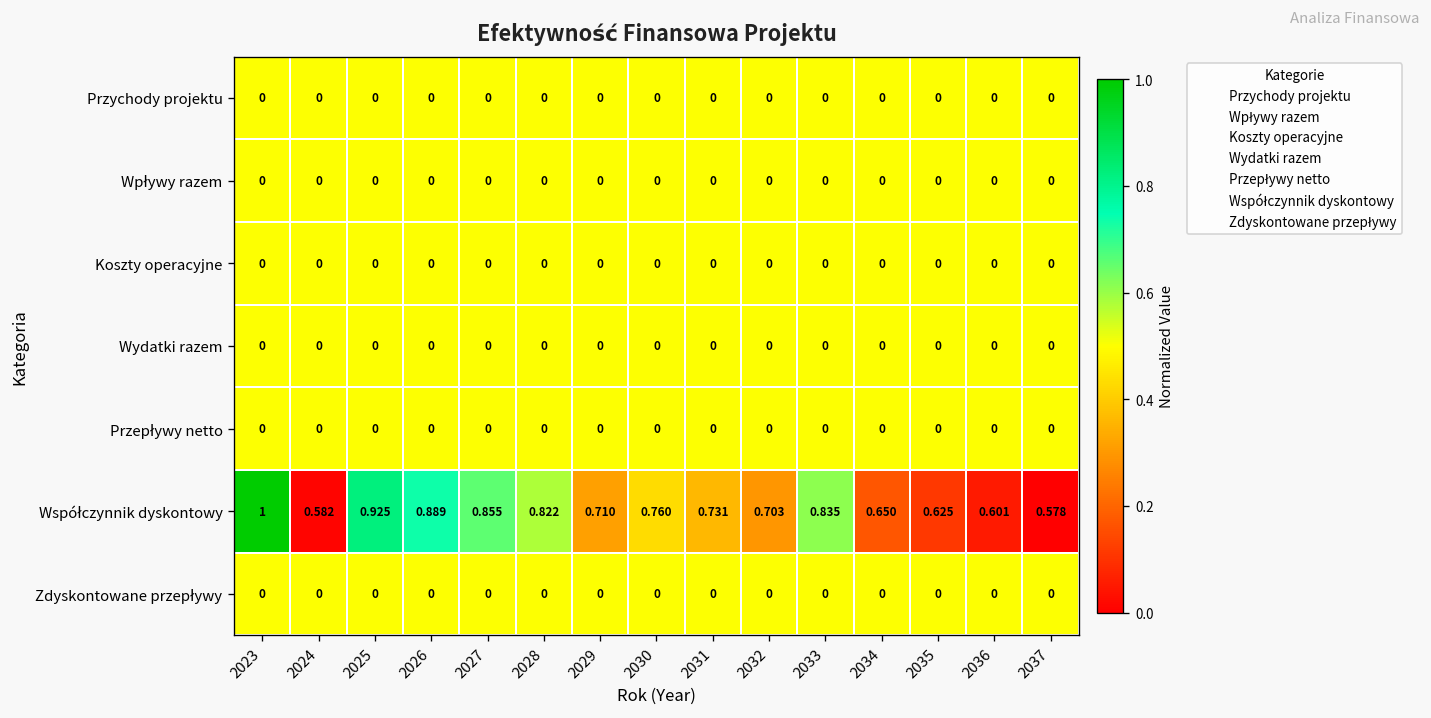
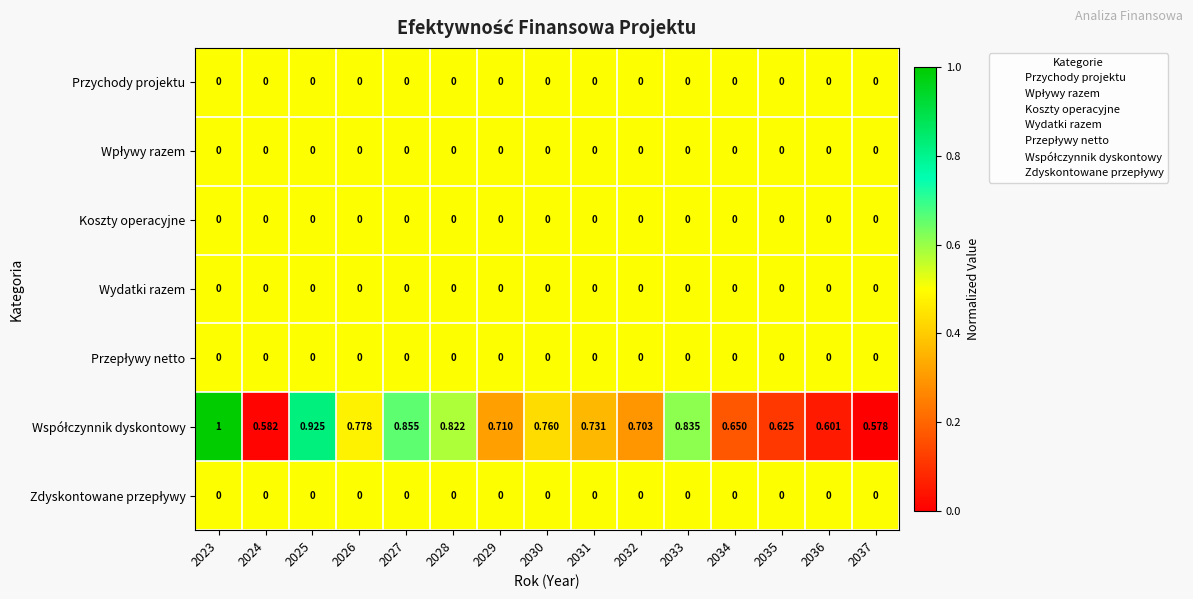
Współczynnik dyskontowy, 2026: 0.889 -> 0.778
